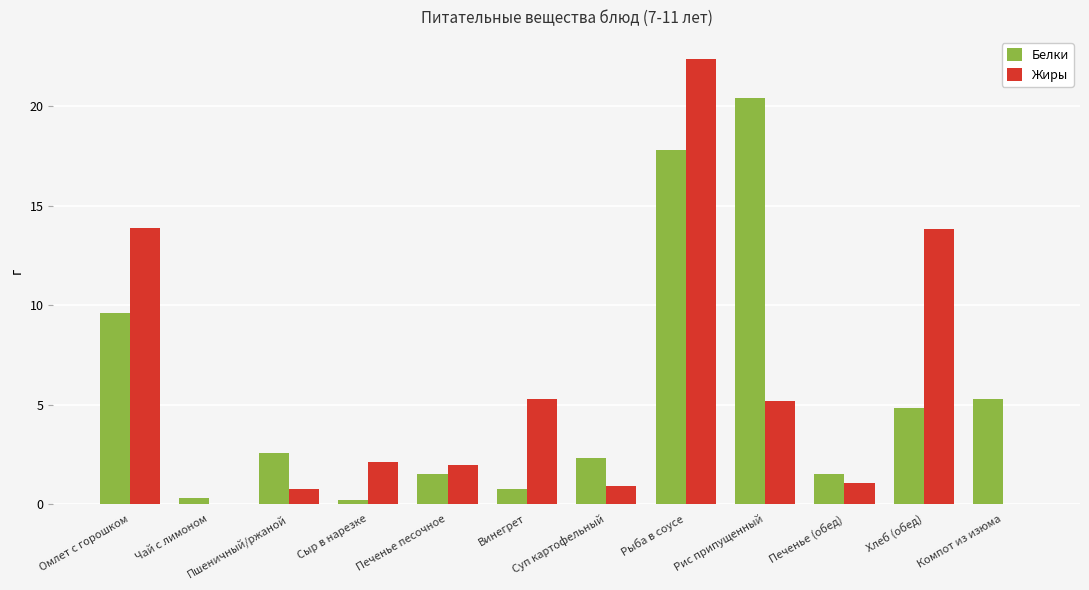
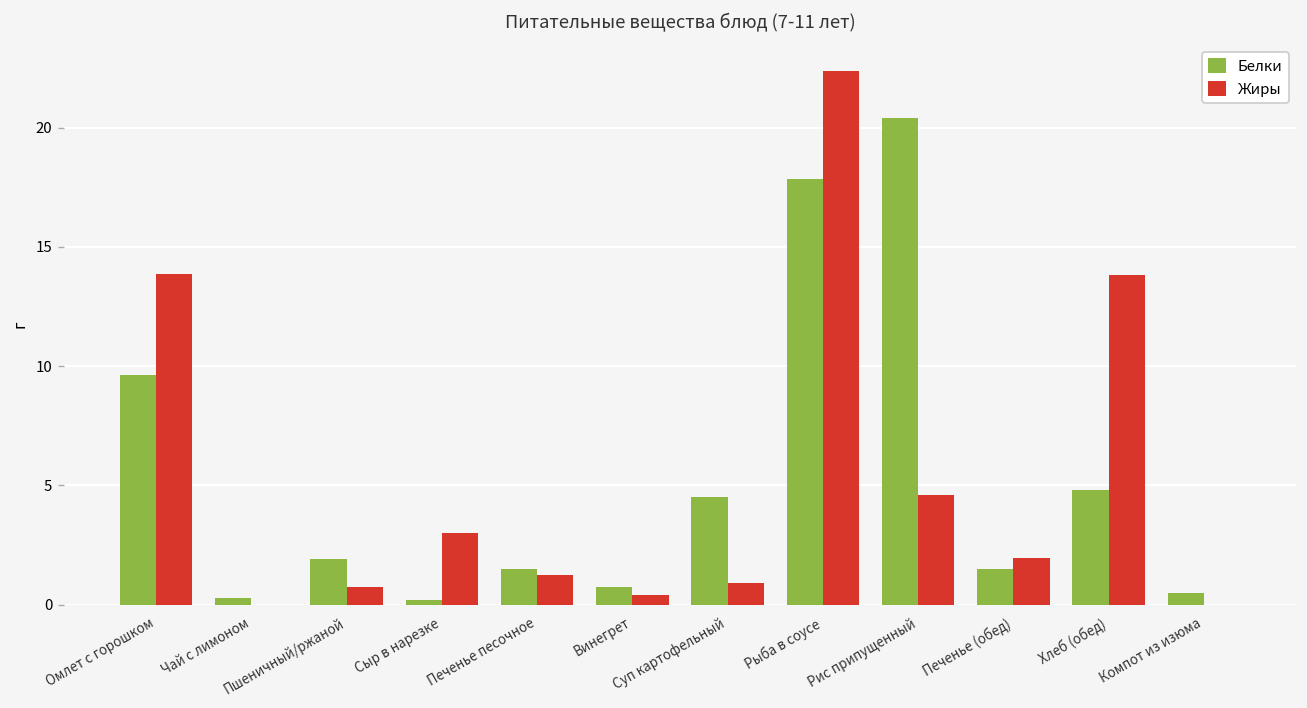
Белки, Пшеничный/ржаной: 2.6 -> 1.9
Жиры, Сыр в нарезке: 2.1 -> 3.0
Жиры, Печенье песочное: 2.0 -> 1.3
Жиры, Винегрет: 5.3 -> 0.4
Белки, Суп картофельный: 2.3 -> 4.5
Жиры, Рис припущенный: 5.2 -> 4.6
Жиры, Печенье (обед): 1.0 -> 2.0
Белки, Компот из изюма: 5.3 -> 0.5
